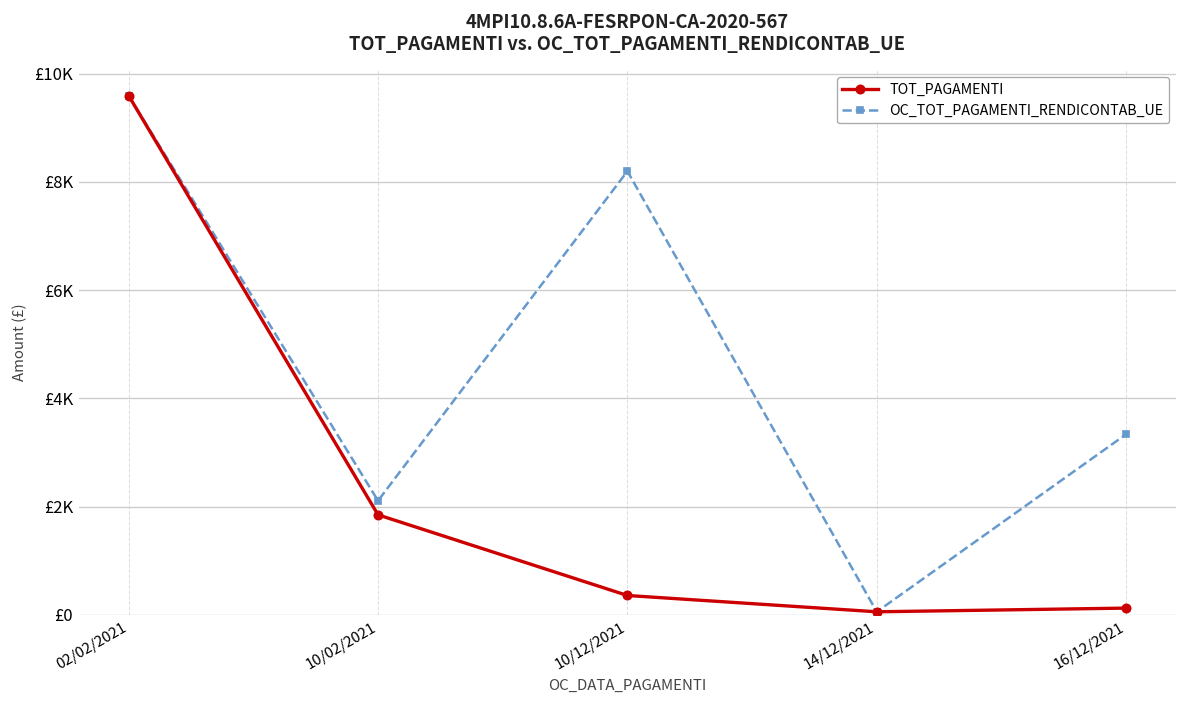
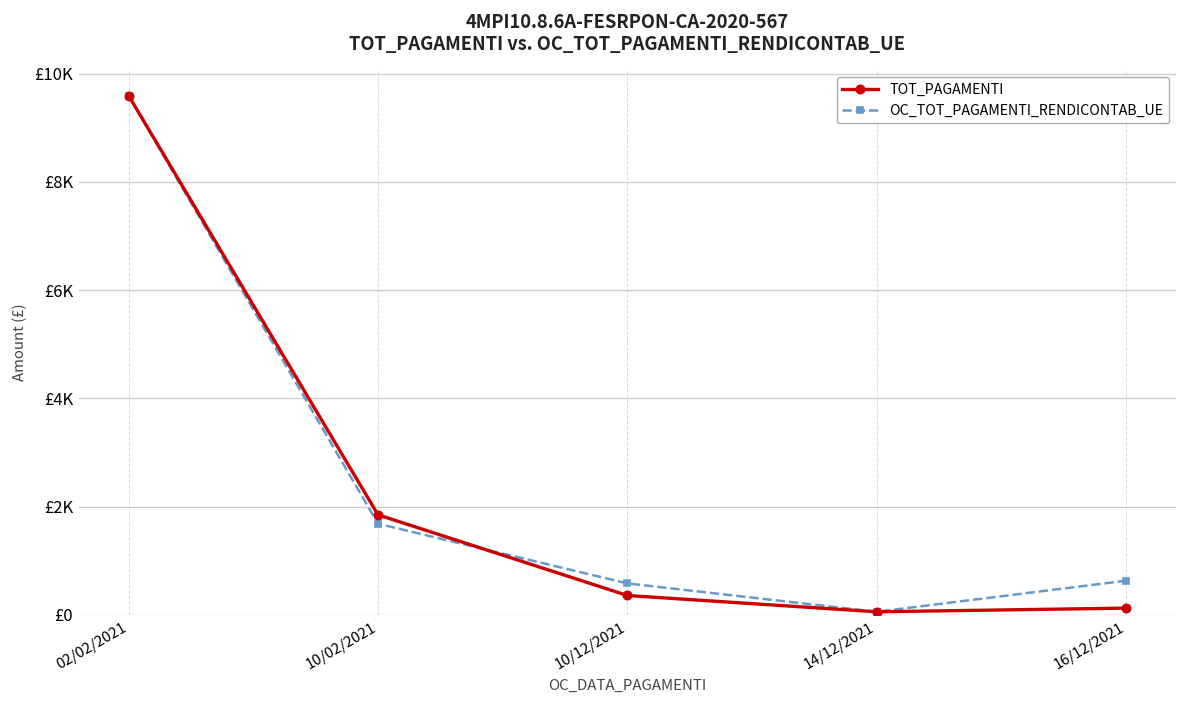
OC_TOT_PAGAMENTI_RENDICONTAB_UE, 10/02/2021: £2100 -> £1700
OC_TOT_PAGAMENTI_RENDICONTAB_UE, 10/12/2021: £8200 -> £600
OC_TOT_PAGAMENTI_RENDICONTAB_UE, 16/12/2021: £3300 -> £600
